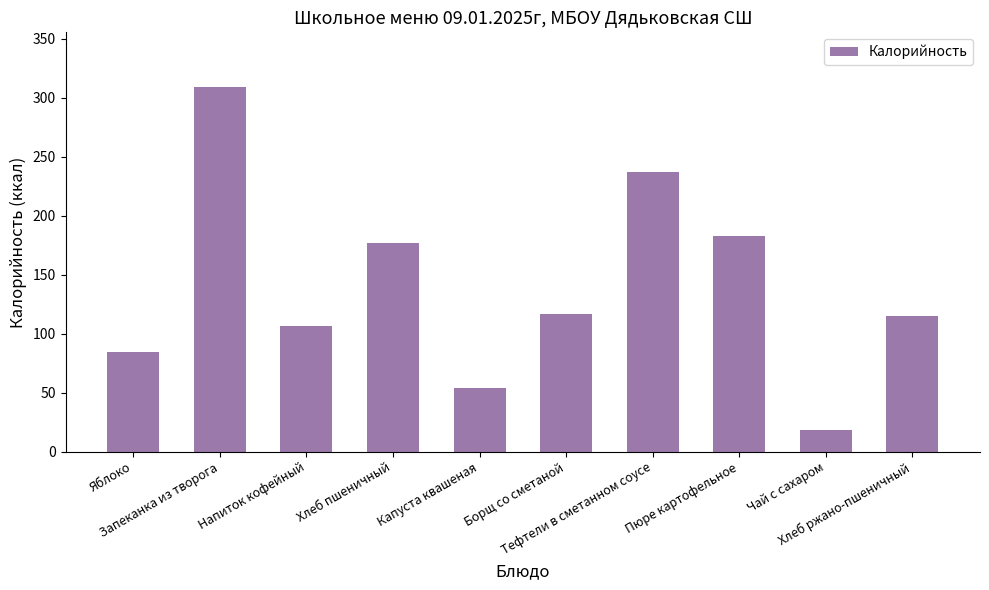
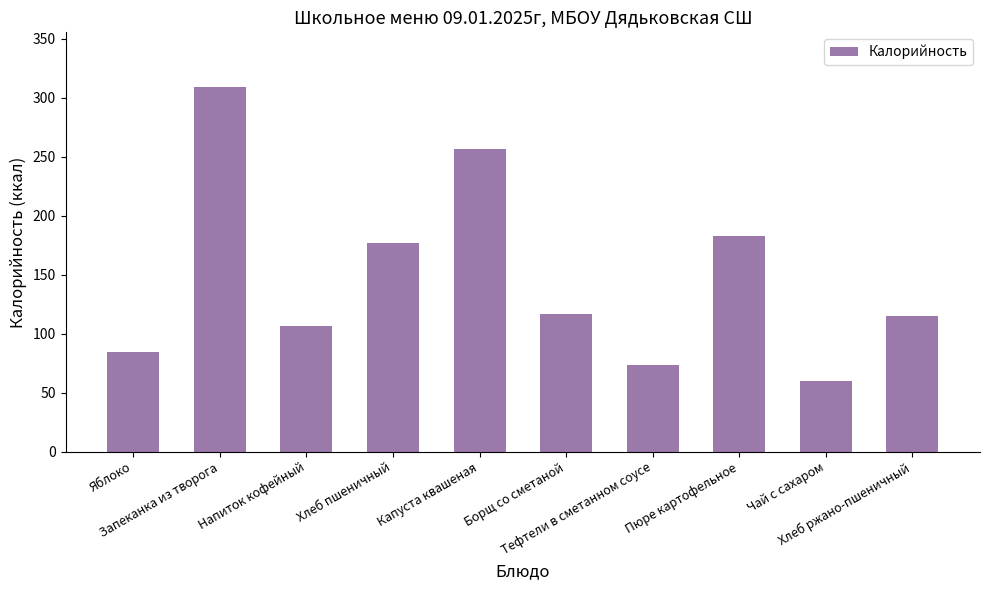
Капуста квашеная: 54 -> 257
Тефтели в сметанном соусе: 237 -> 74
Чай с сахаром: 18 -> 60
